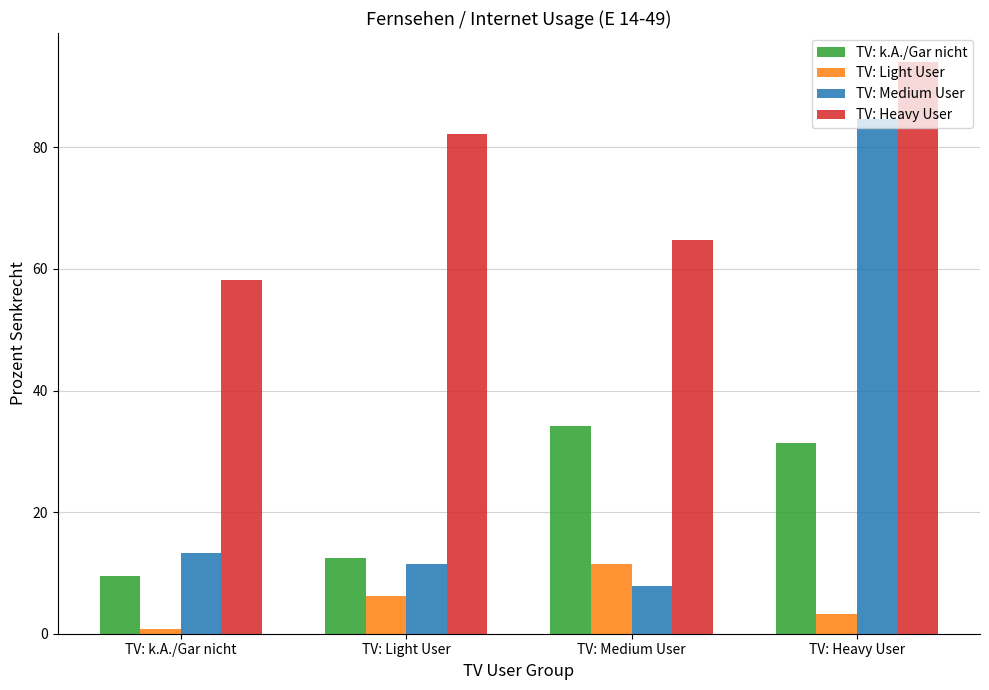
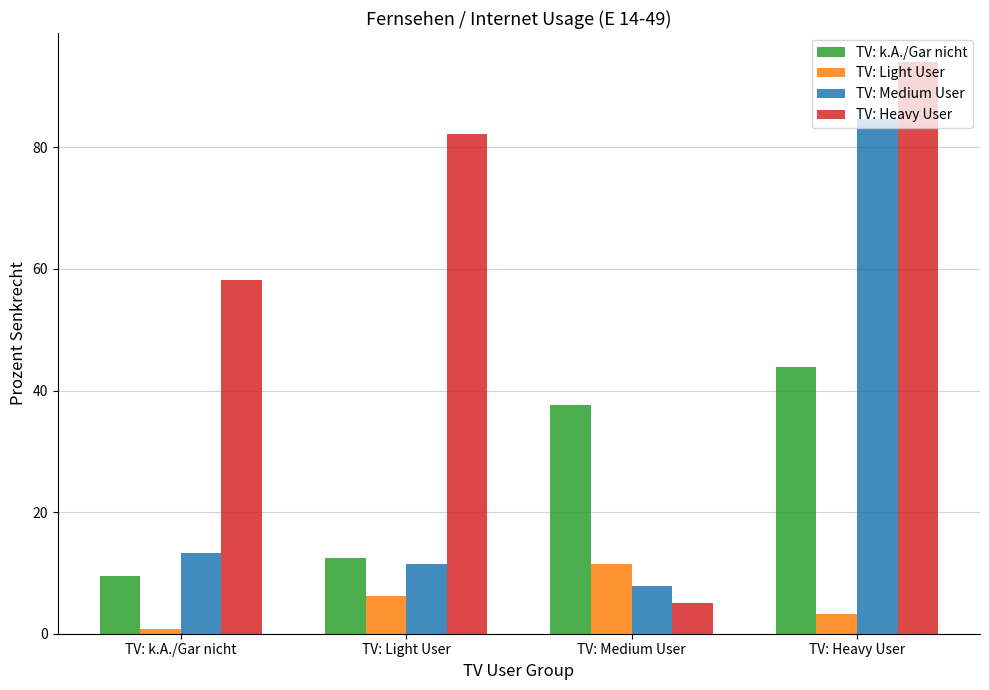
TV: k.A./Gar nicht, TV: Medium User: 34 -> 38
TV: Heavy User, TV: Medium User: 65 -> 5
TV: k.A./Gar nicht, TV: Heavy User: 31 -> 44
